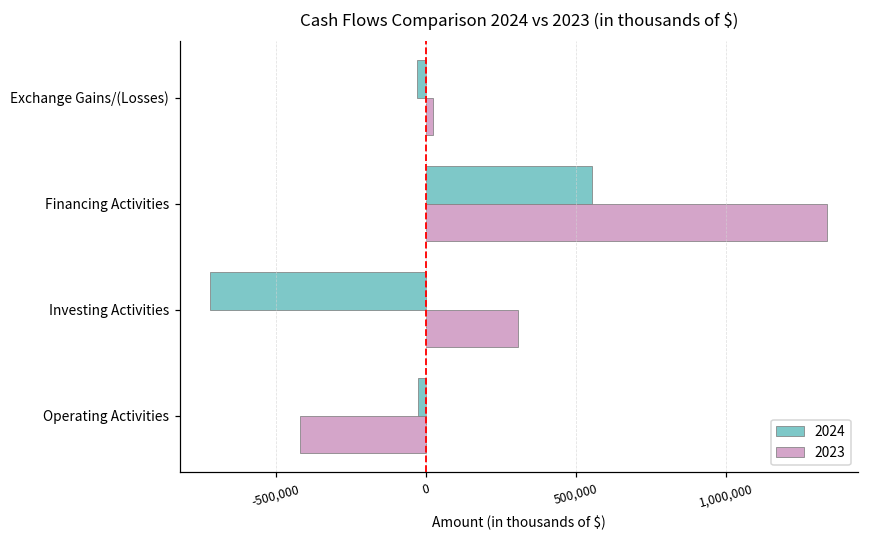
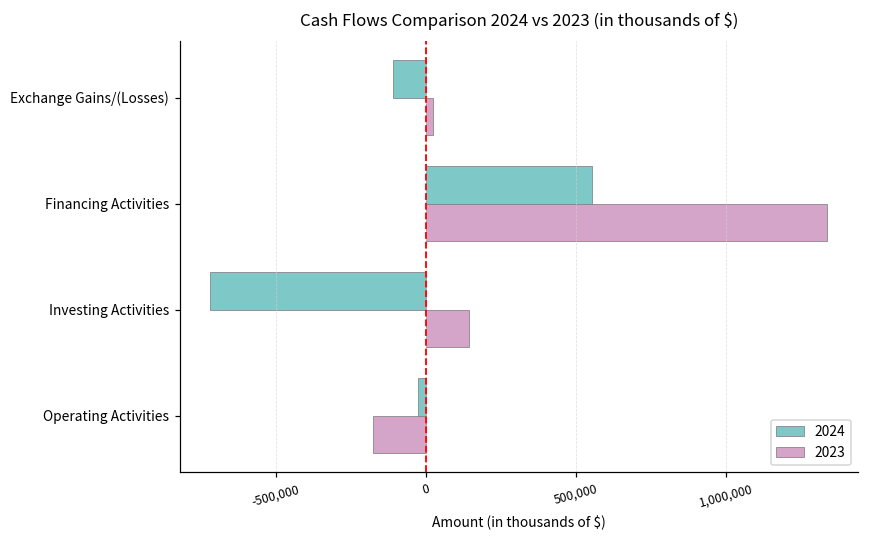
2024, Exchange Gains/(Losses): -30,000 -> -110,000
2023, Investing Activities: 310,000 -> 150,000
2023, Operating Activities: -420,000 -> -180,000
